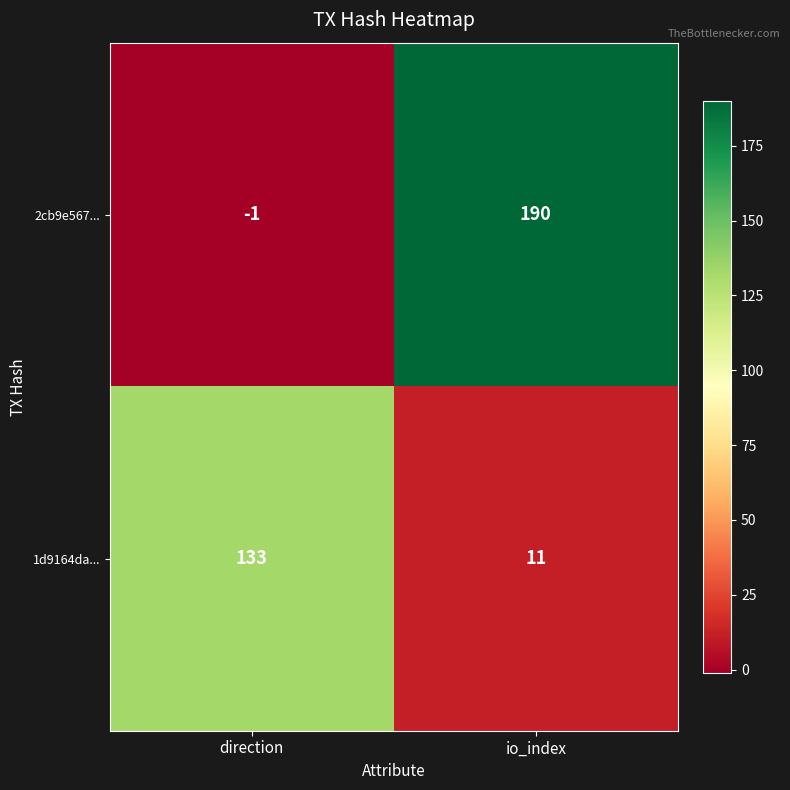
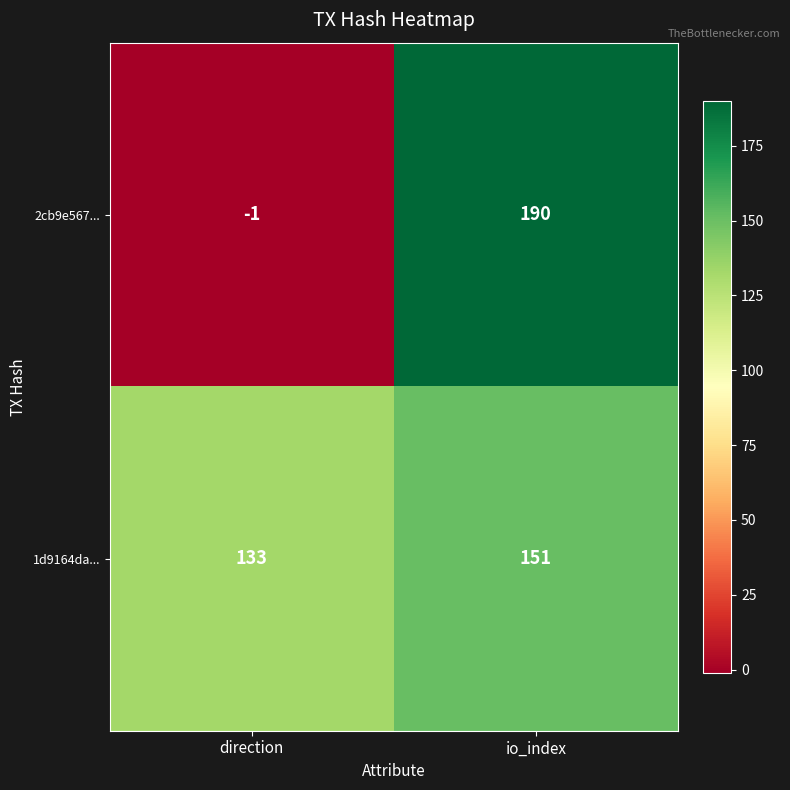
1d9164da..., io_index: 11 -> 151
